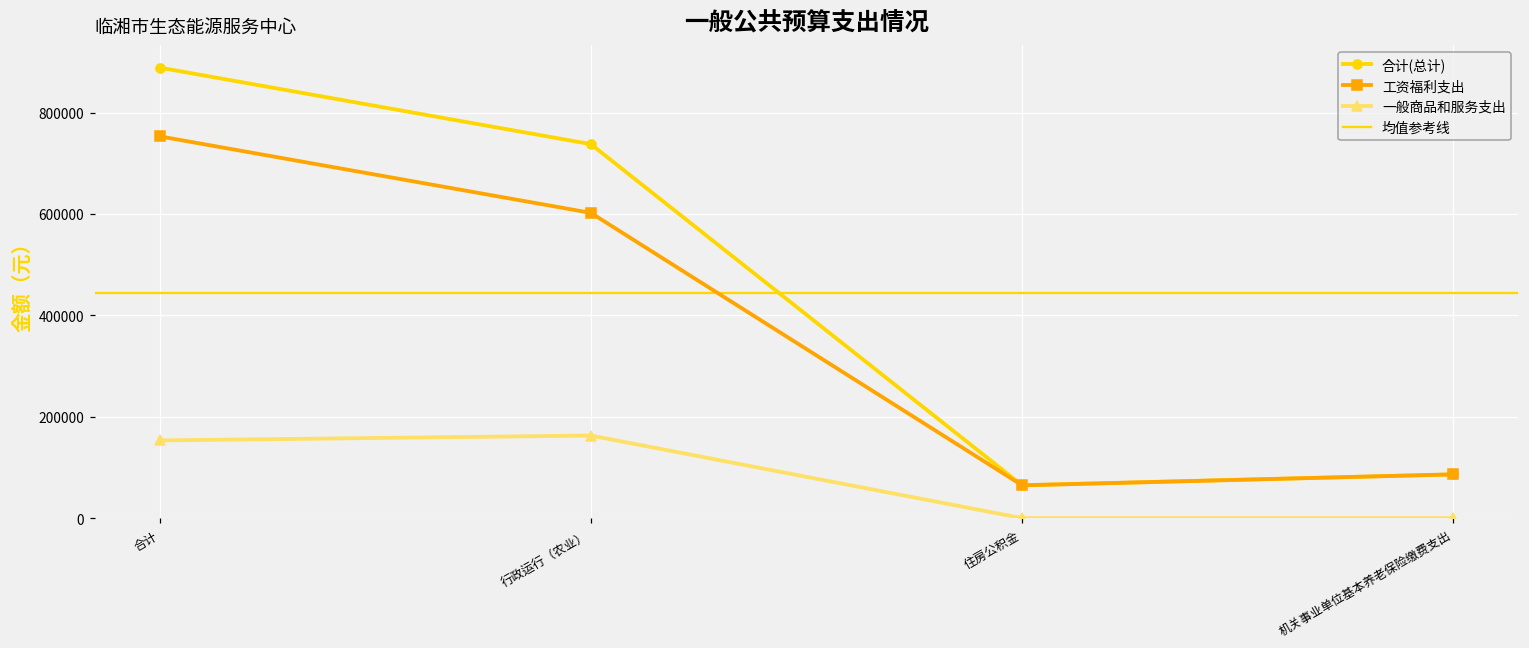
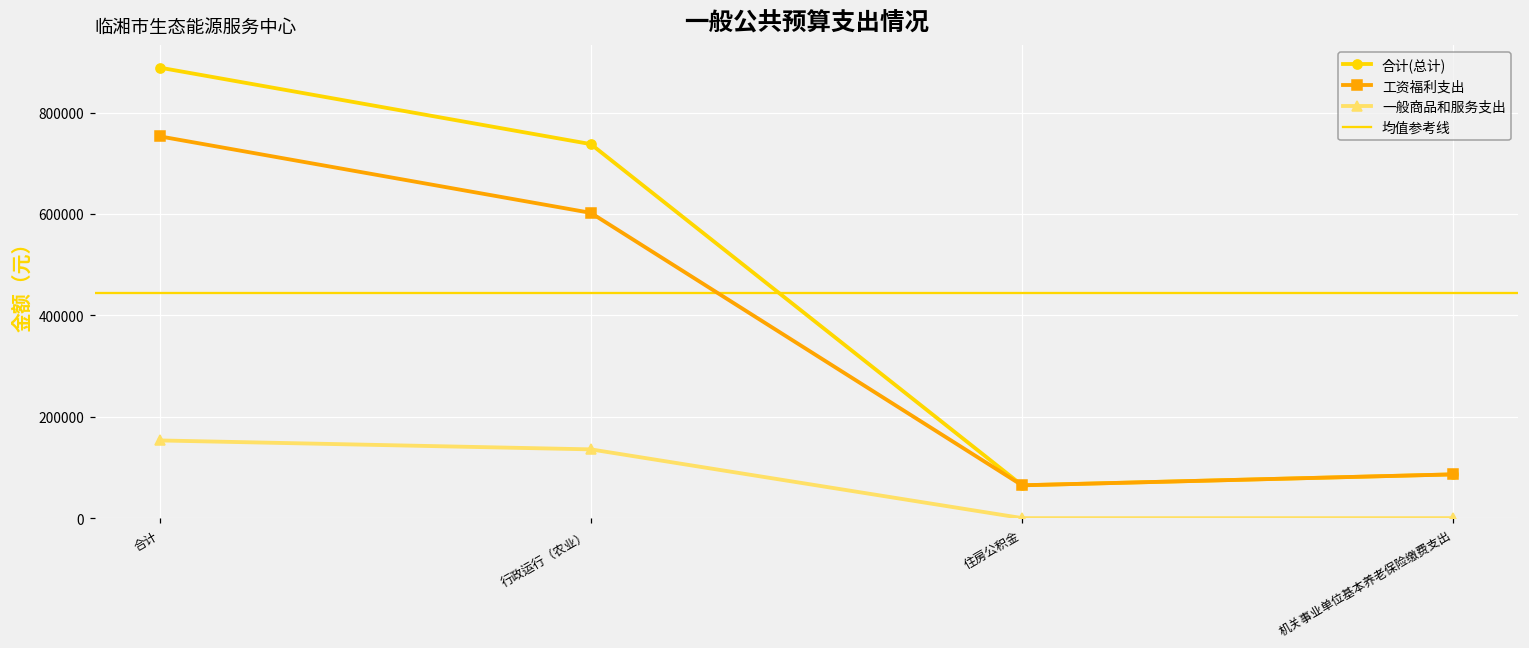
一般商品和服务支出, 行政运行（农业）: 160000 -> 140000
